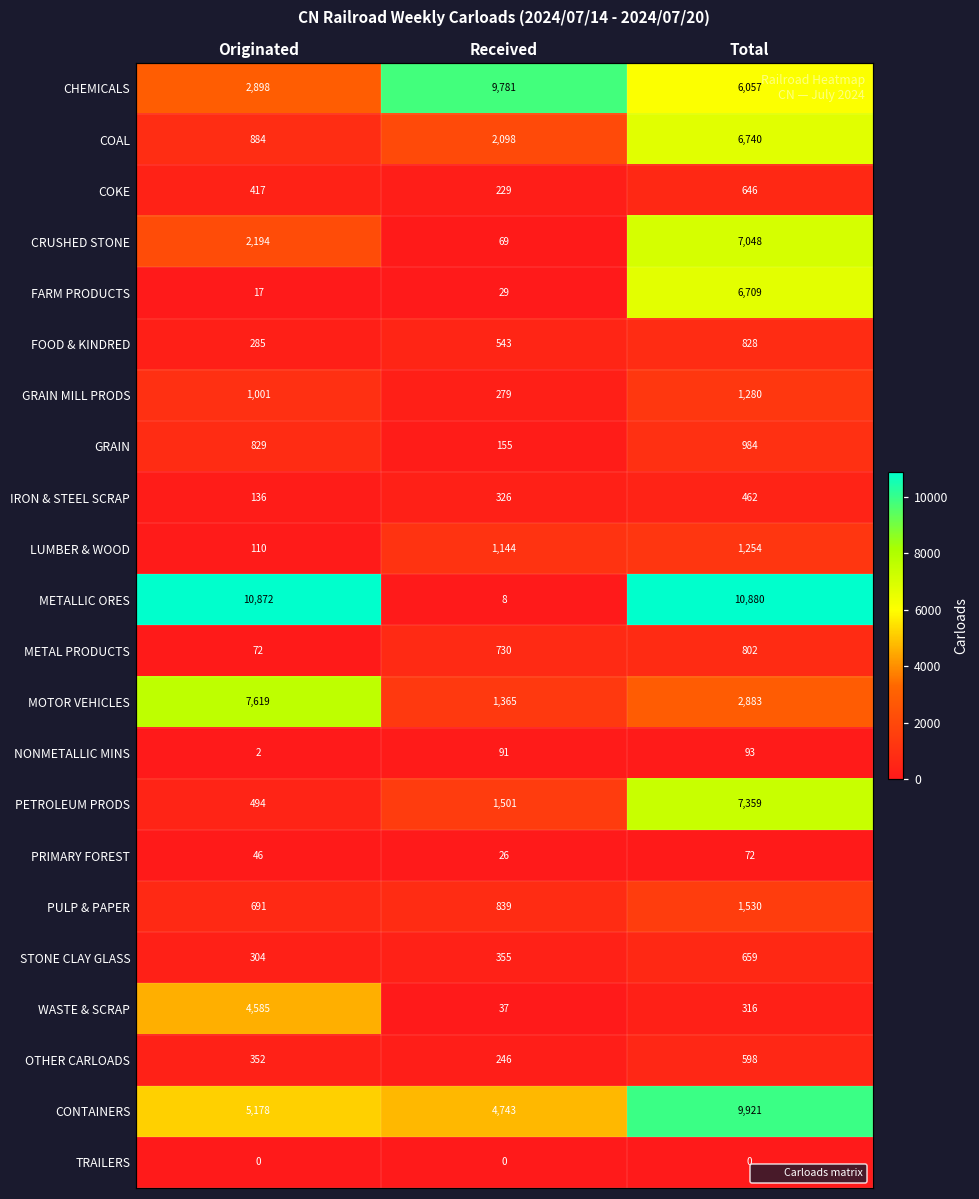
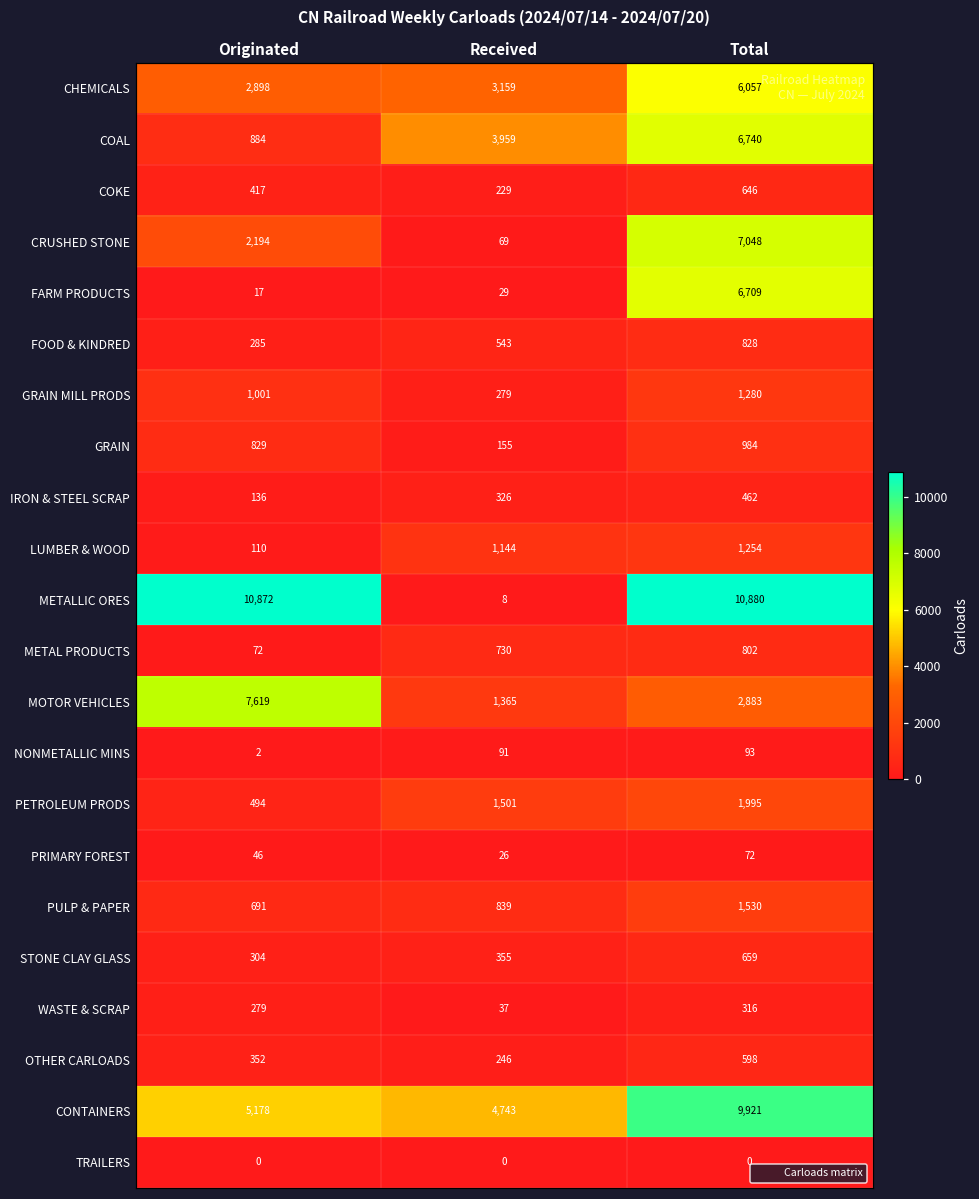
CHEMICALS, Received: 9,781 -> 3,159
COAL, Received: 2,098 -> 3,959
PETROLEUM PRODS, Total: 7,359 -> 1,995
WASTE & SCRAP, Originated: 4,585 -> 279
